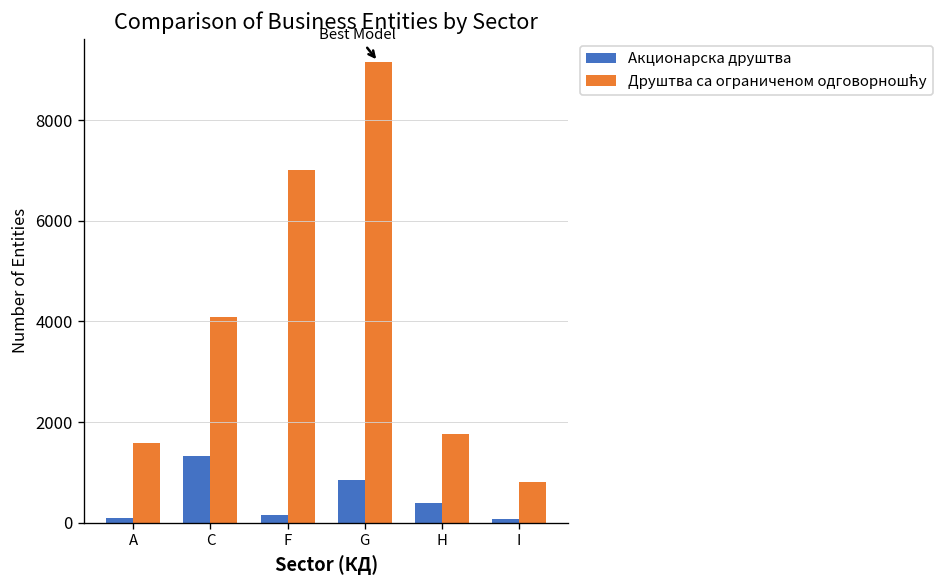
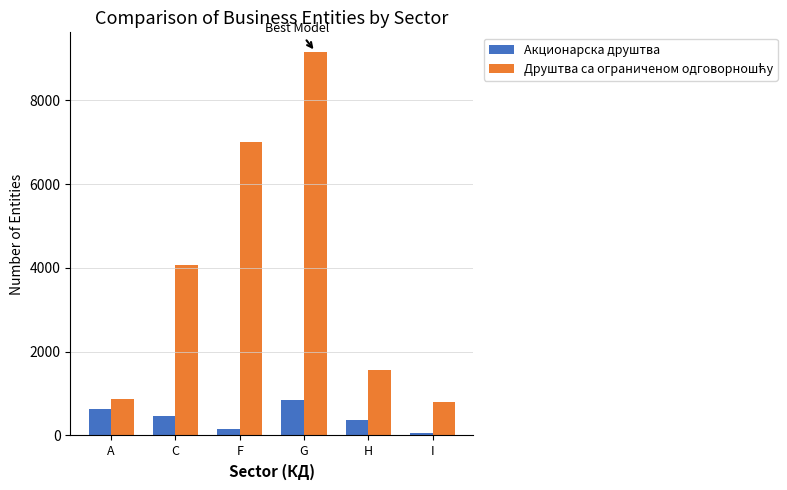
Акционарска друштва, A: 100 -> 600
Друштва са ограниченом одговорношћу, A: 1600 -> 900
Акционарска друштва, C: 1300 -> 500
Друштва са ограниченом одговорношћу, H: 1800 -> 1600
